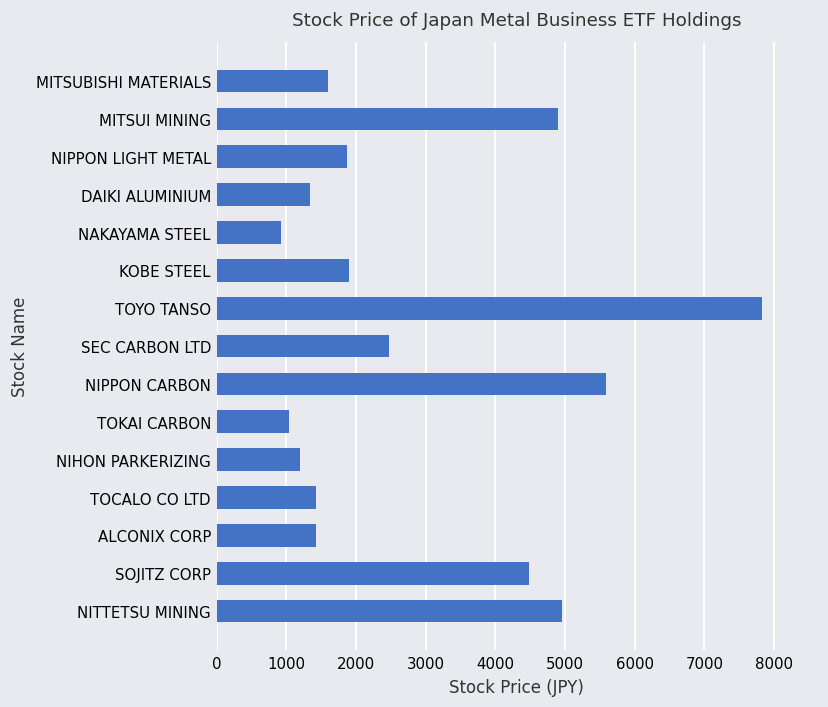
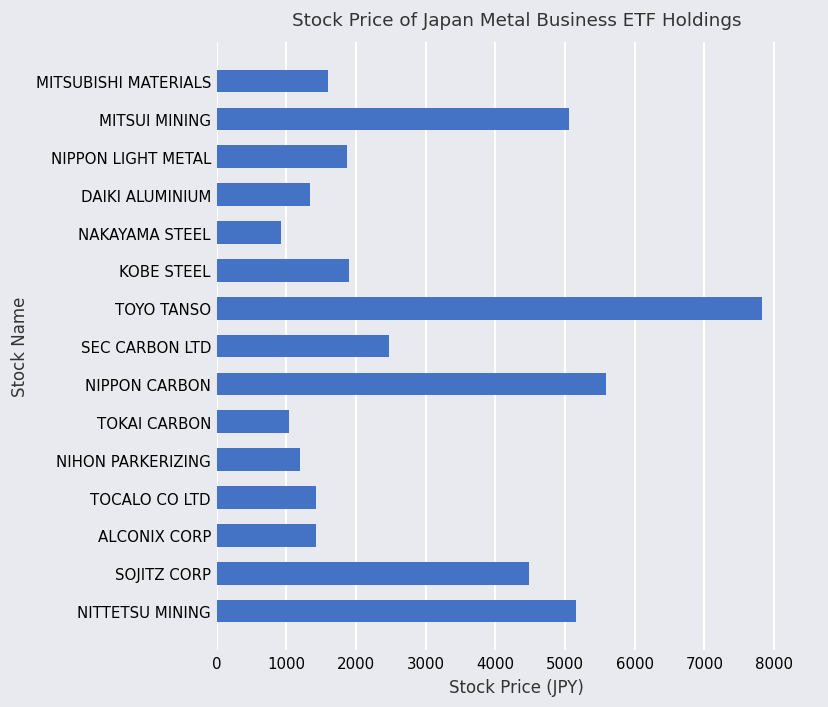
MITSUI MINING: 4900 -> 5100
NITTETSU MINING: 5000 -> 5200
